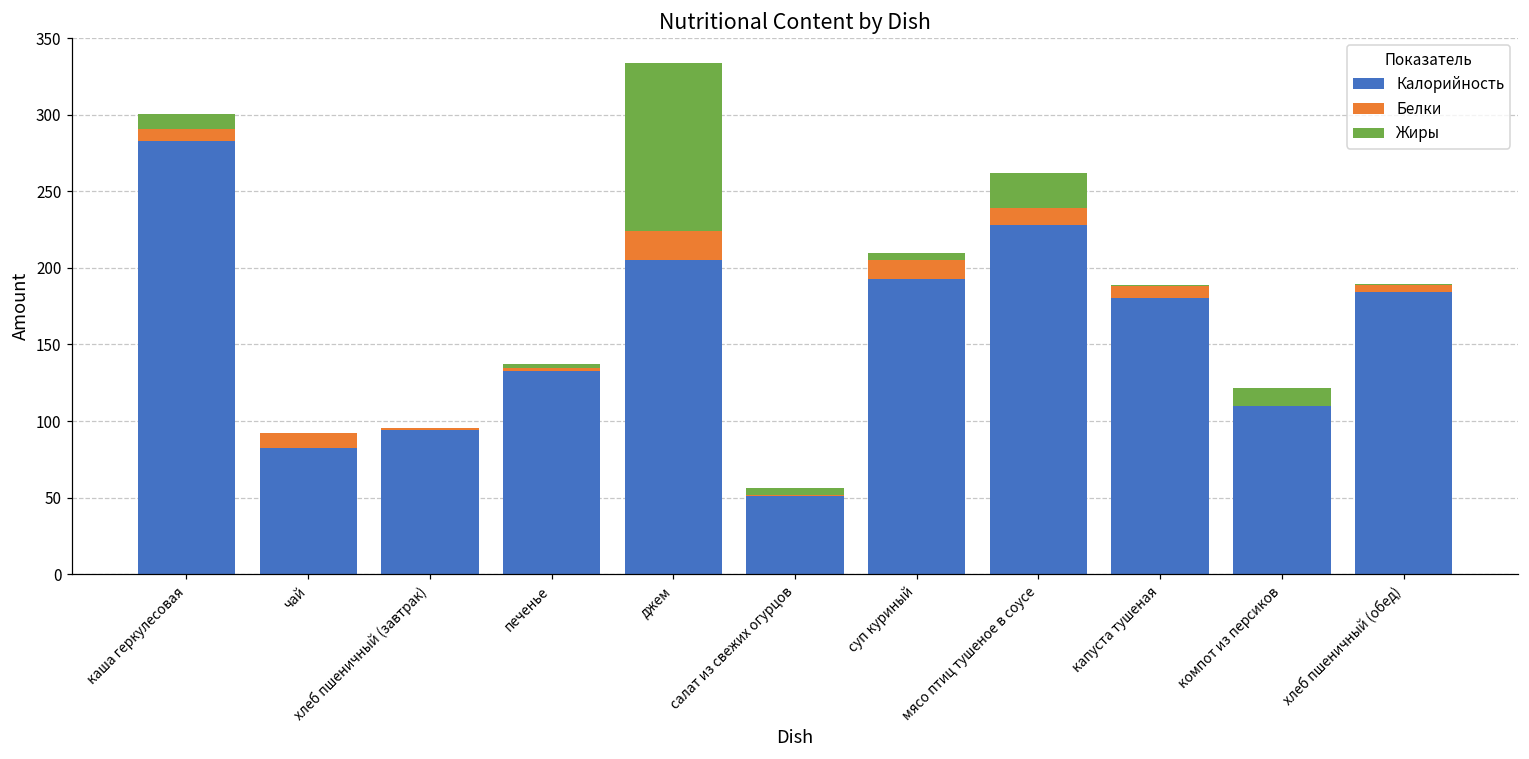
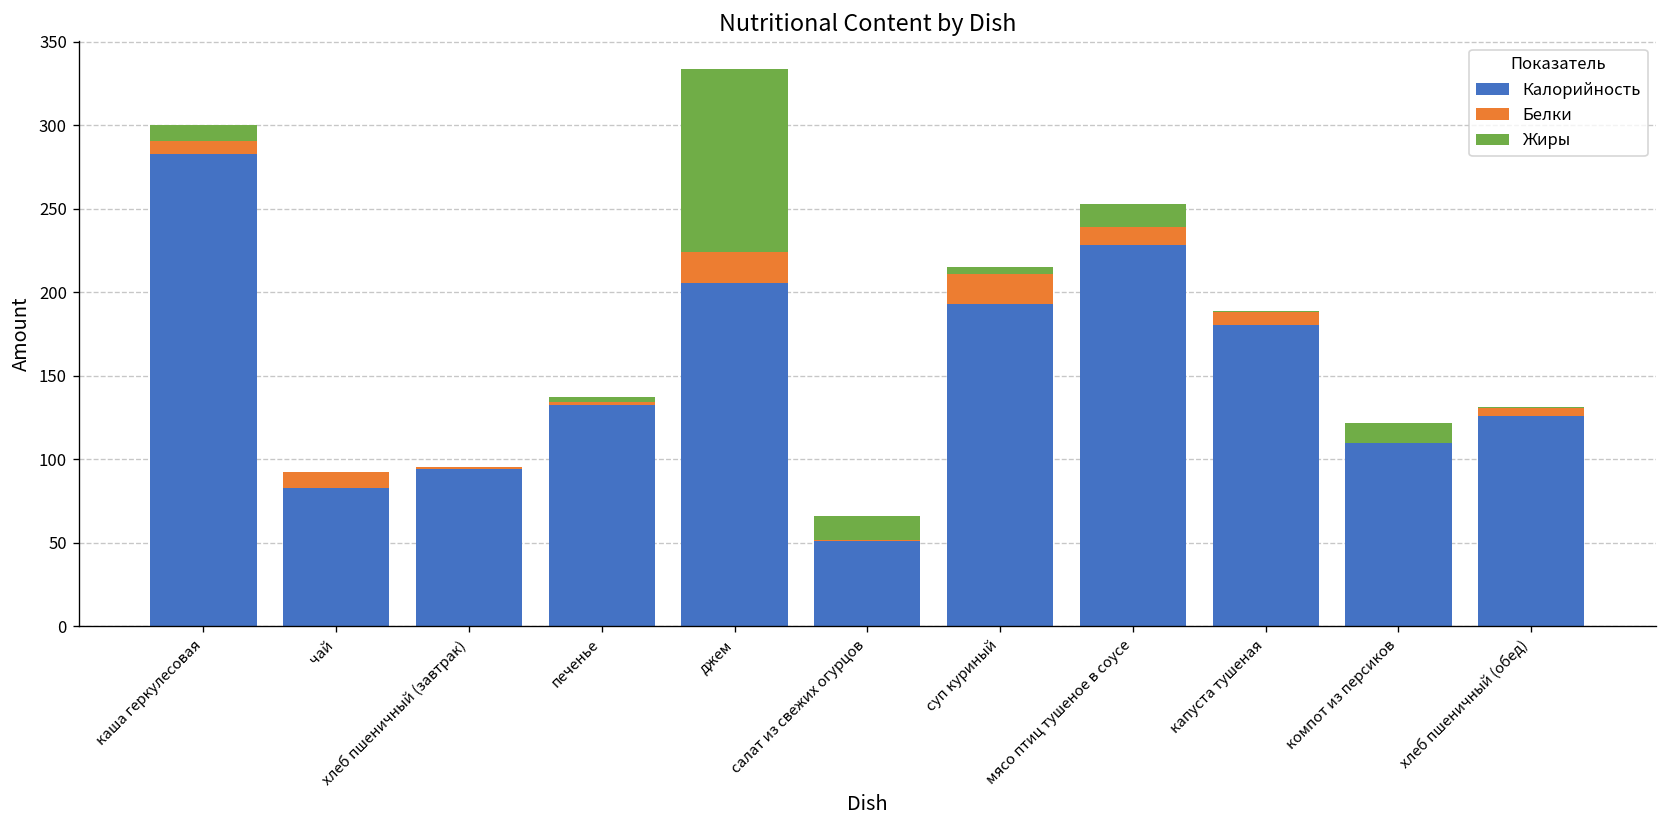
Жиры, салат из свежих огурцов: 4 -> 14
Белки, суп куриный: 13 -> 18
Жиры, мясо птиц тушеное в соусе: 23 -> 14
Калорийность, хлеб пшеничный (обед): 185 -> 126
